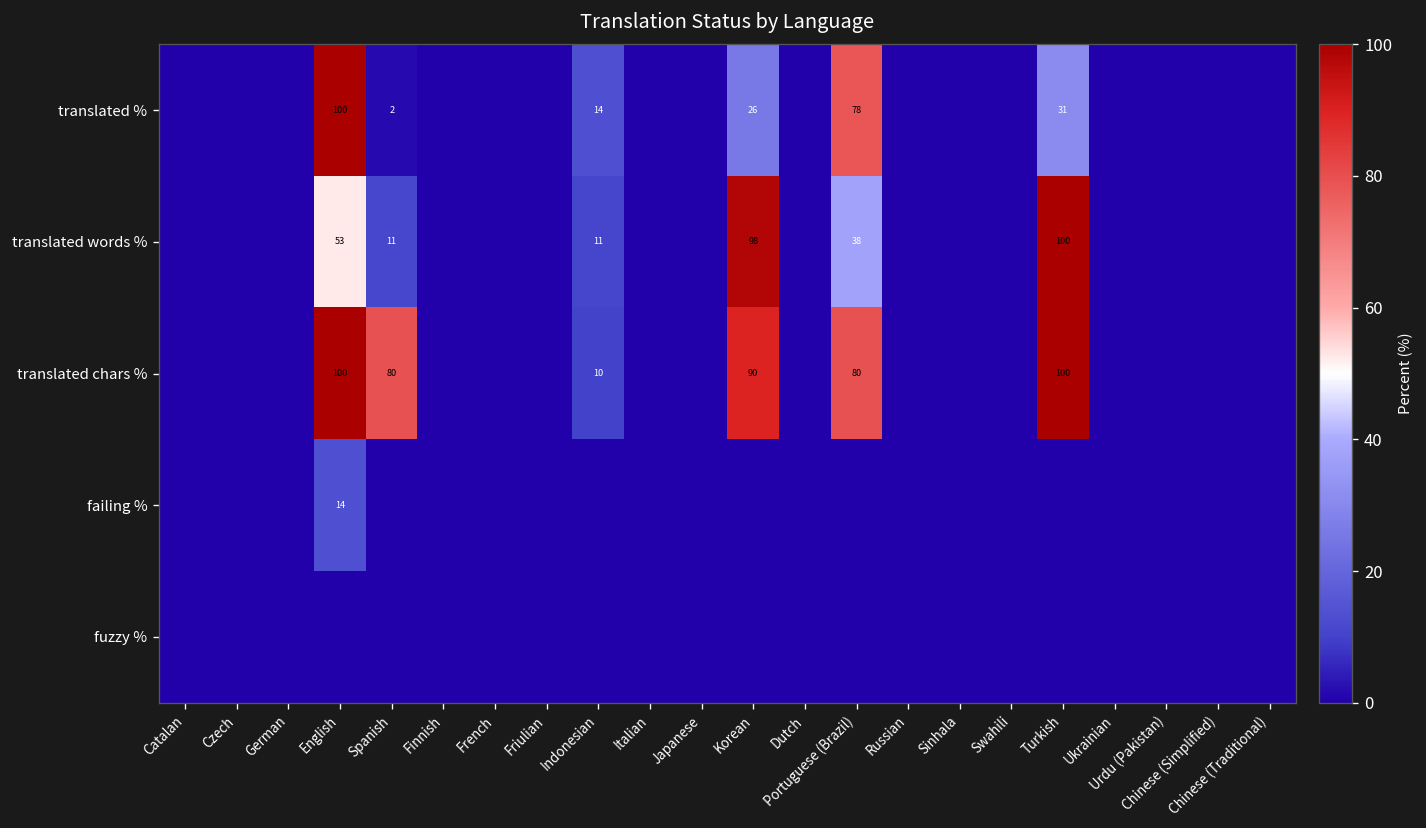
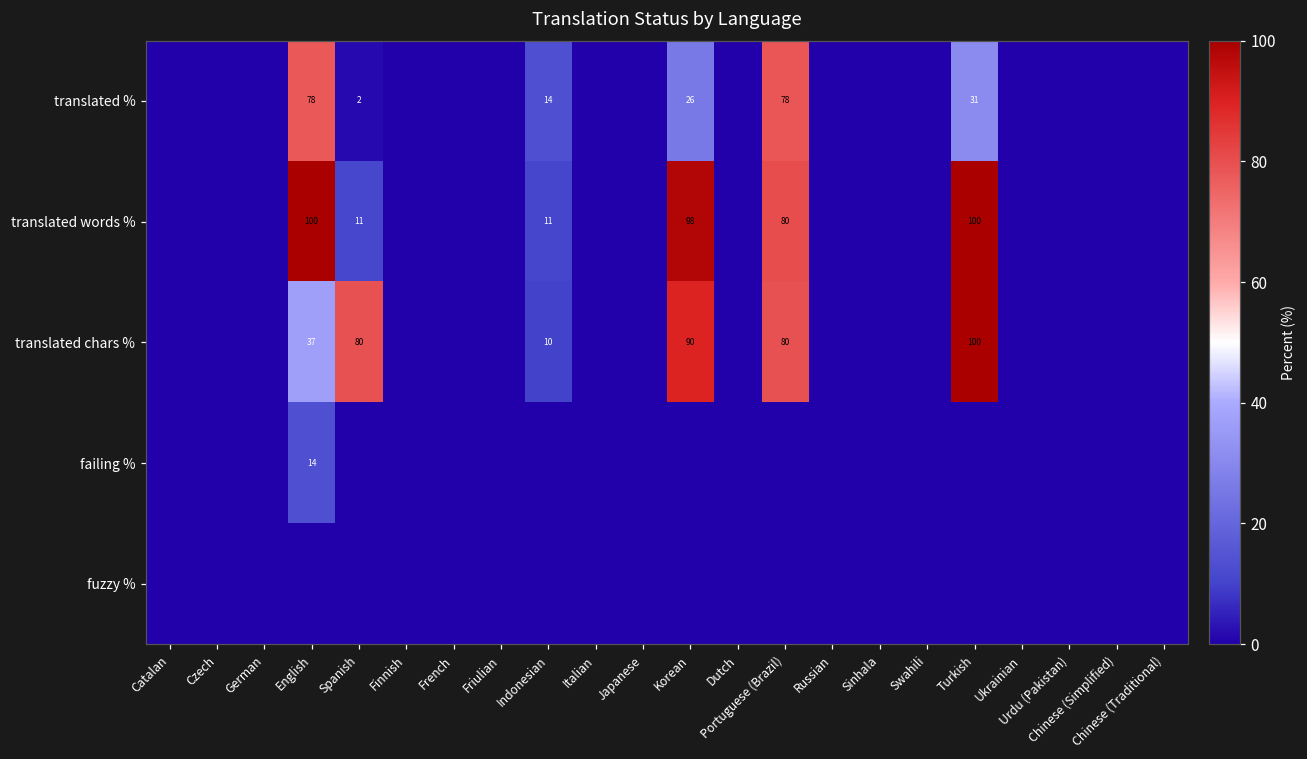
translated %, English: 100 -> 78
translated words %, English: 53 -> 100
translated words %, Portuguese (Brazil): 38 -> 80
translated chars %, English: 100 -> 37
